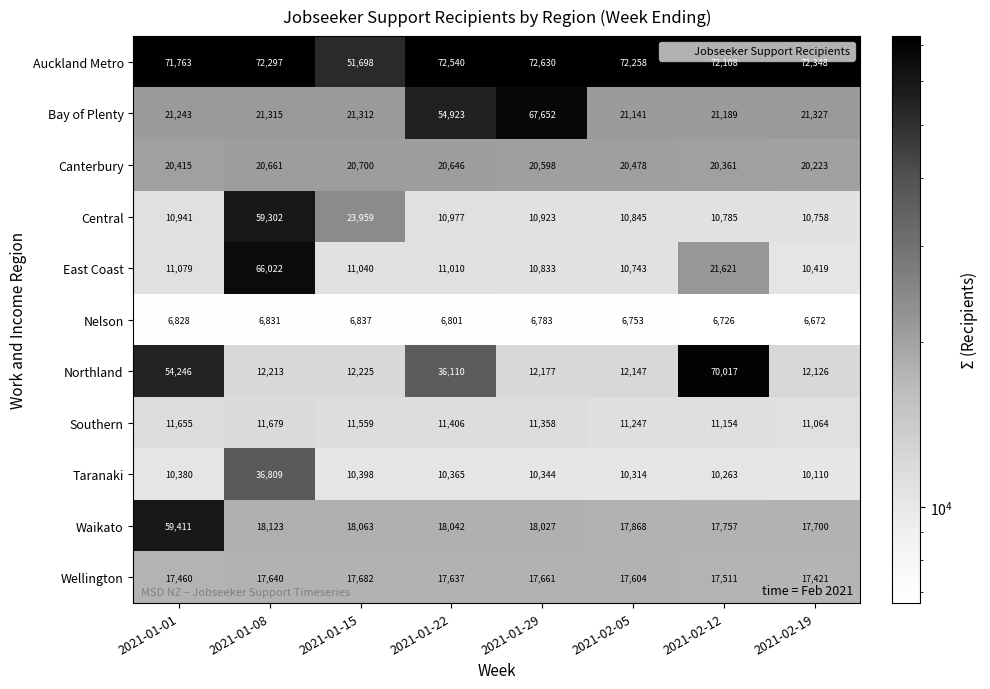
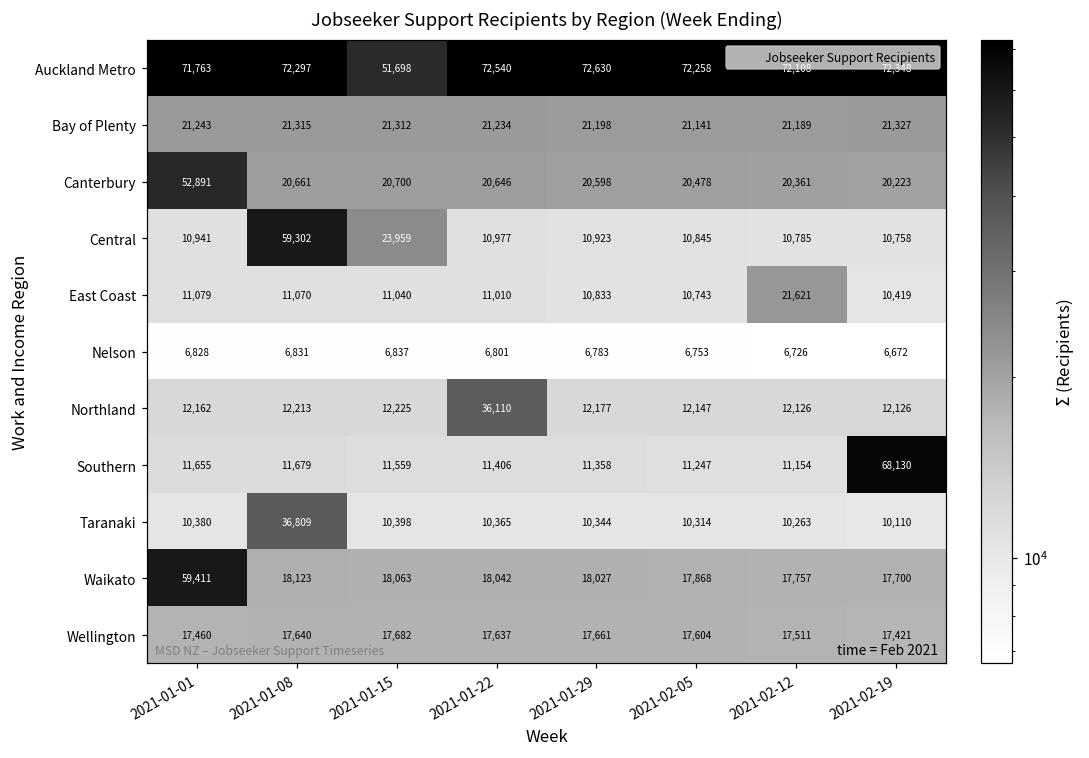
Bay of Plenty, 2021-01-22: 54,923 -> 21,234
Bay of Plenty, 2021-01-29: 67,652 -> 21,198
Canterbury, 2021-01-01: 20,415 -> 52,891
East Coast, 2021-01-08: 66,022 -> 11,070
Northland, 2021-01-01: 54,246 -> 12,162
Northland, 2021-02-12: 70,017 -> 12,126
Southern, 2021-02-19: 11,064 -> 68,130
